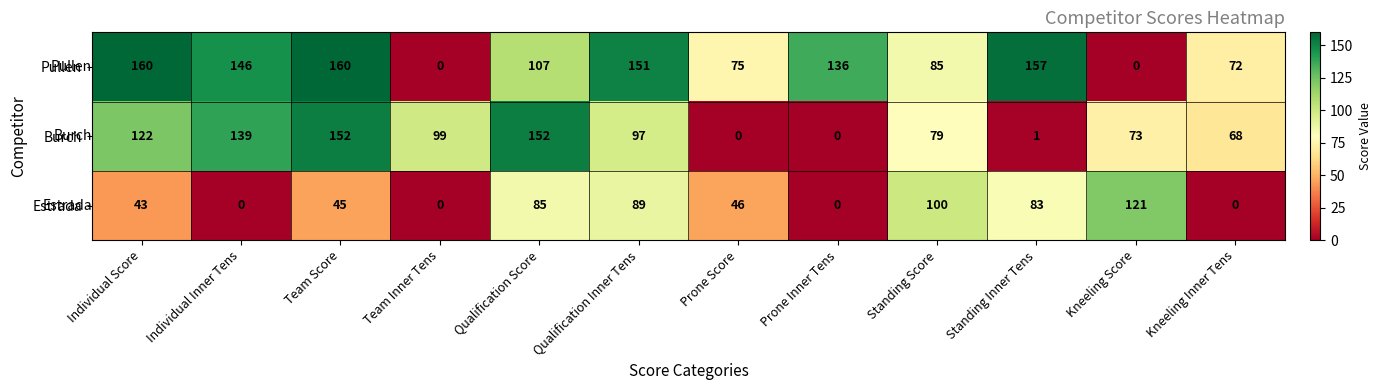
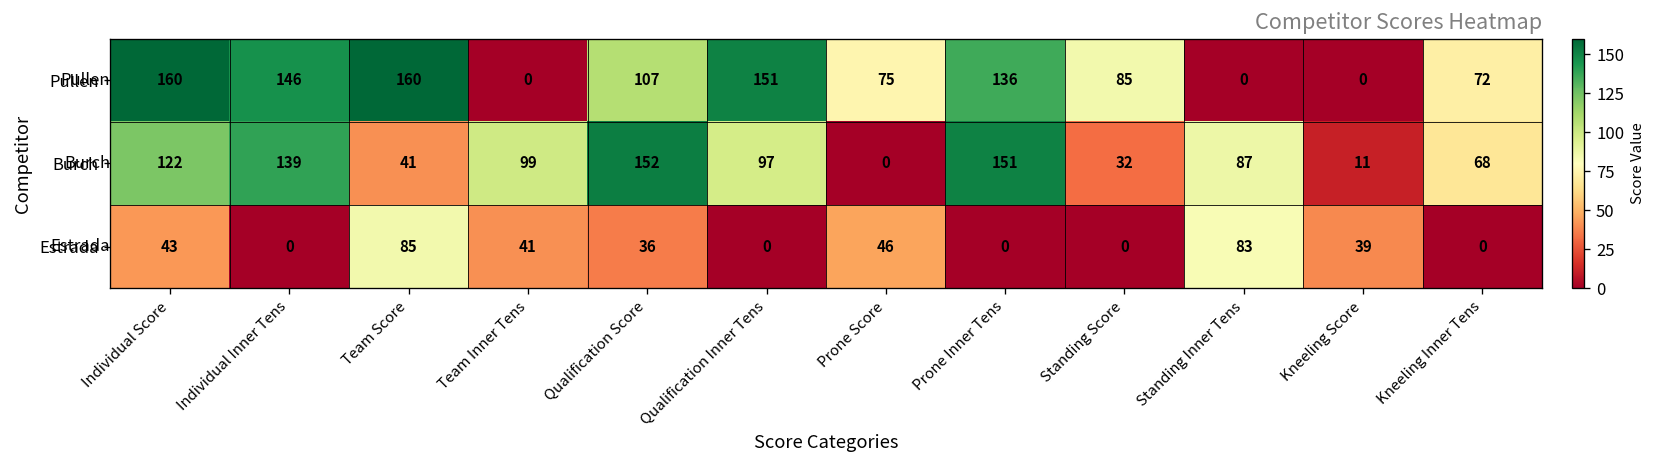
Pullen, Standing Inner Tens: 157 -> 0
Burch, Team Score: 152 -> 41
Burch, Prone Inner Tens: 0 -> 151
Burch, Standing Score: 79 -> 32
Burch, Standing Inner Tens: 1 -> 87
Burch, Kneeling Score: 73 -> 11
Estrada, Team Score: 45 -> 85
Estrada, Team Inner Tens: 0 -> 41
Estrada, Qualification Score: 85 -> 36
Estrada, Qualification Inner Tens: 89 -> 0
Estrada, Standing Score: 100 -> 0
Estrada, Kneeling Score: 121 -> 39
